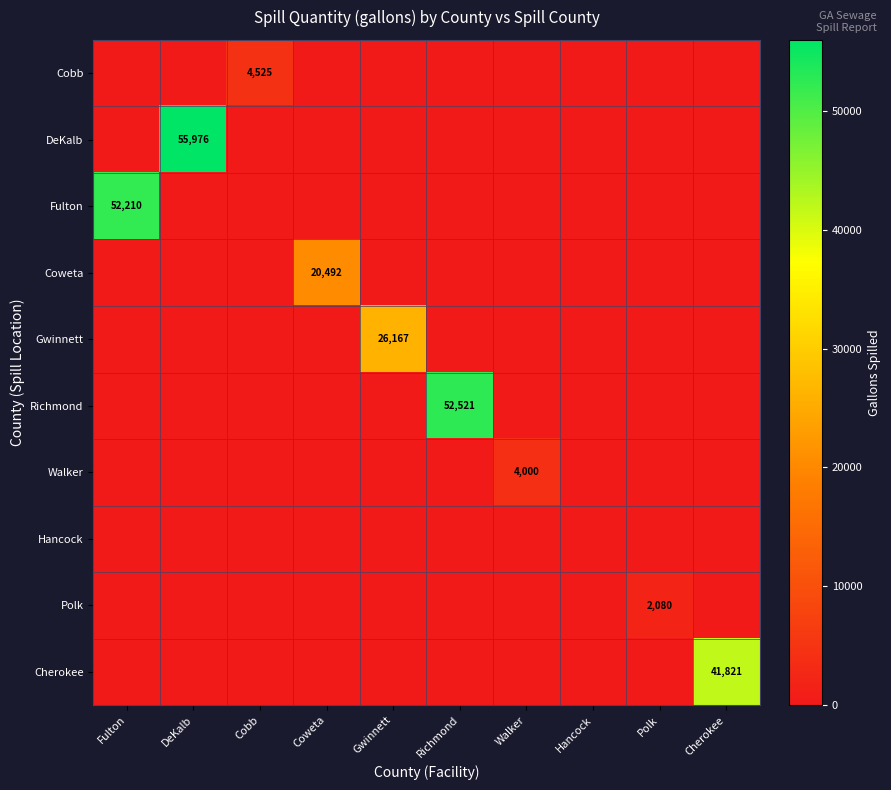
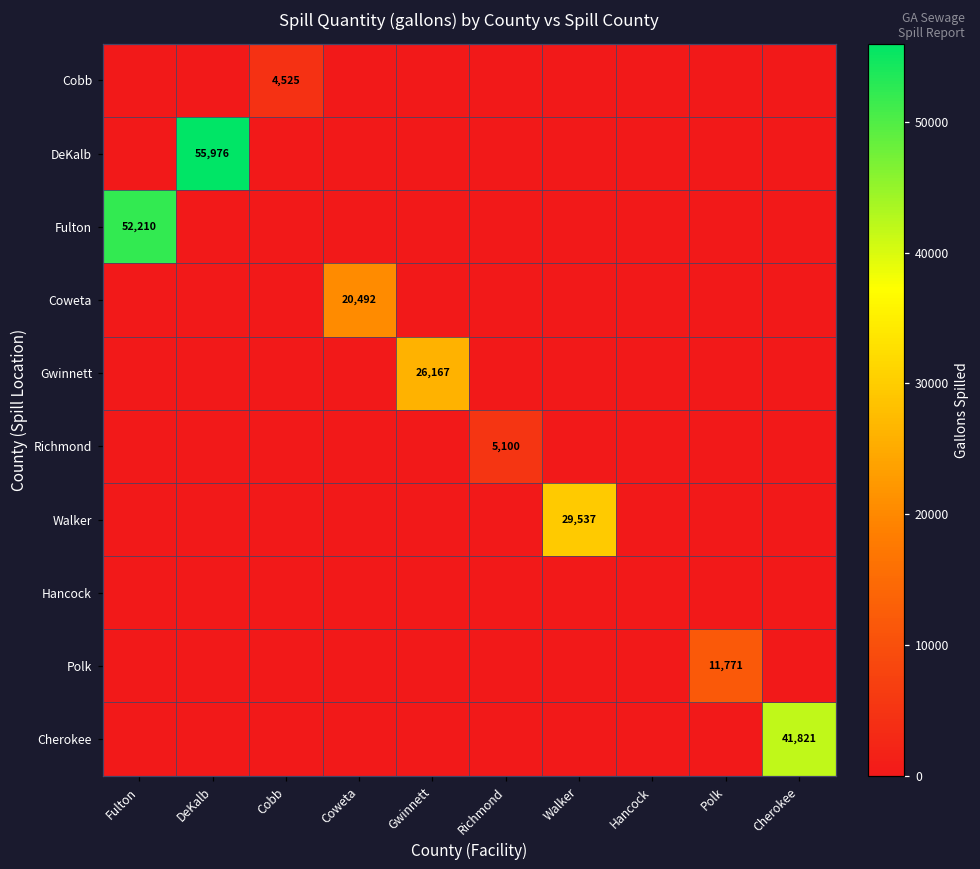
Richmond, Richmond: 52,521 -> 5,100
Walker, Walker: 4,000 -> 29,537
Polk, Polk: 2,080 -> 11,771
